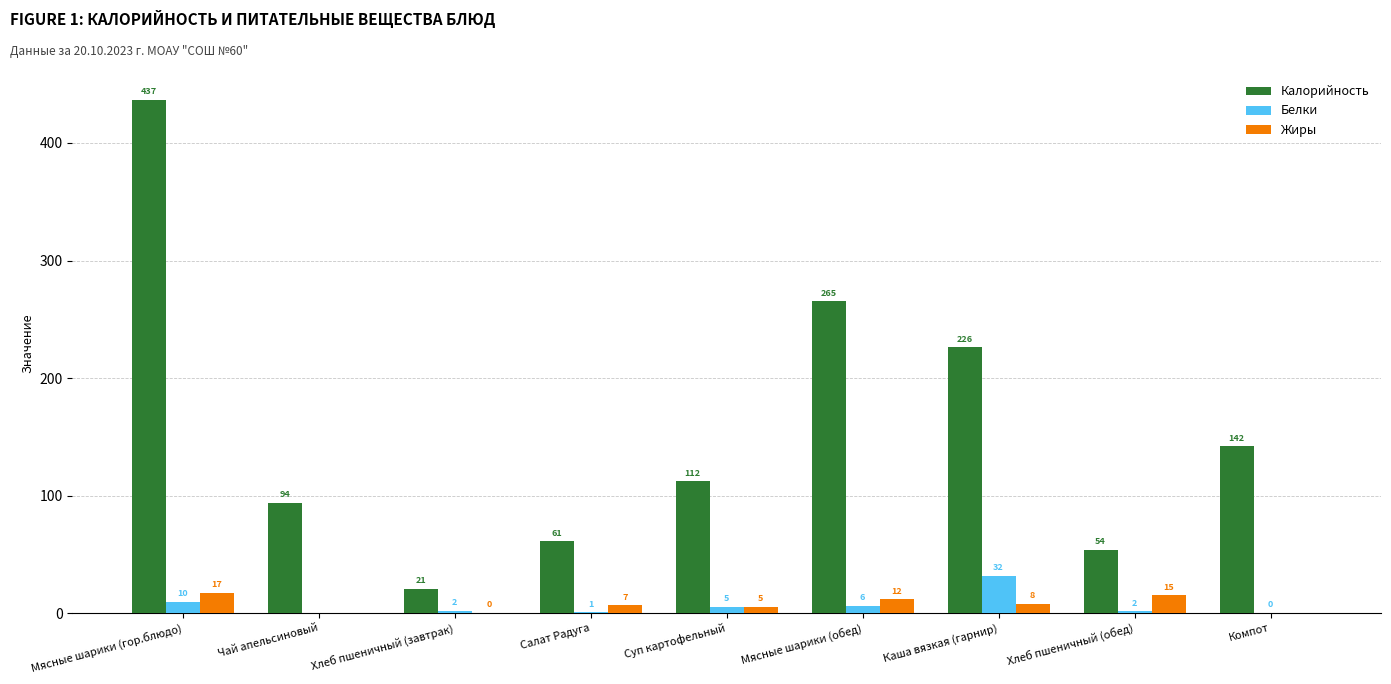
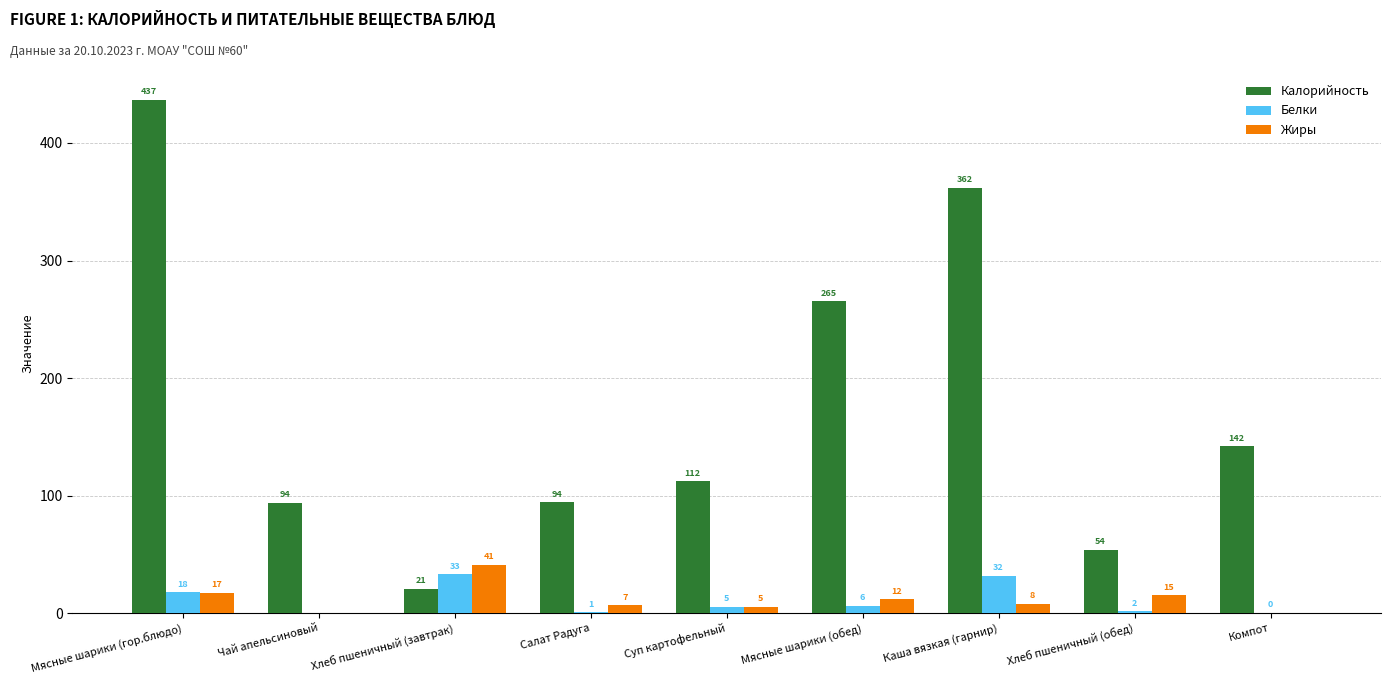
Белки, Мясные шарики (гор.блюдо): 10 -> 18
Белки, Хлеб пшеничный (завтрак): 2 -> 33
Жиры, Хлеб пшеничный (завтрак): 0 -> 41
Калорийность, Салат Радуга: 61 -> 94
Калорийность, Каша вязкая (гарнир): 226 -> 362
